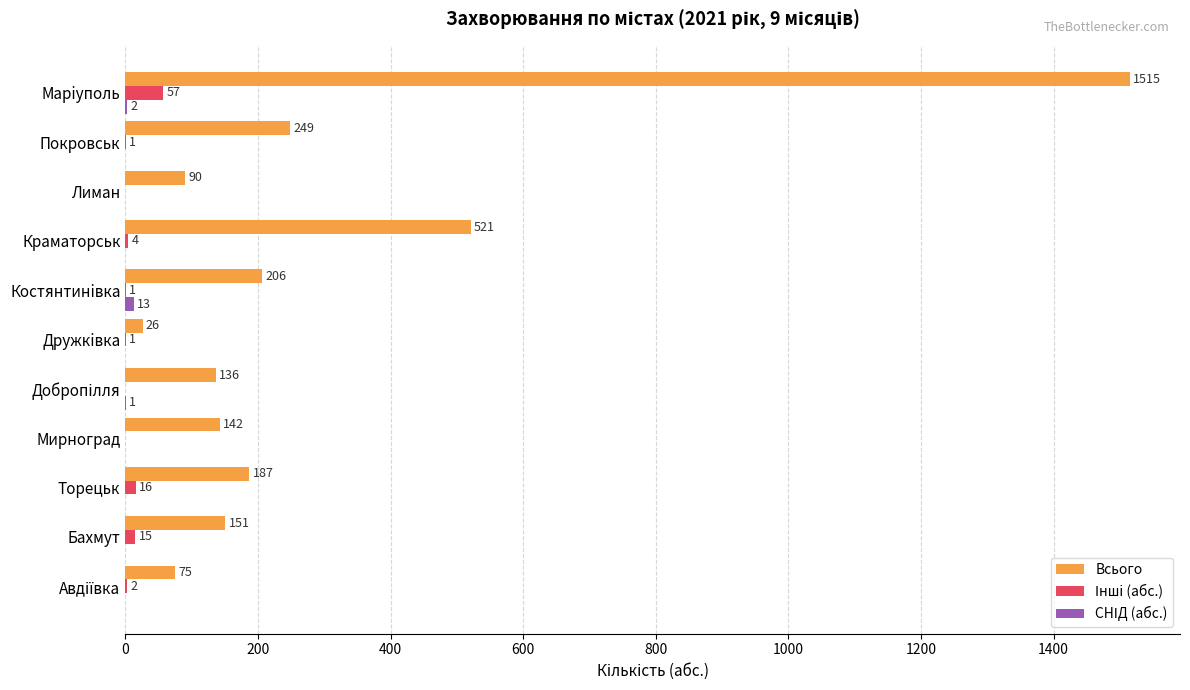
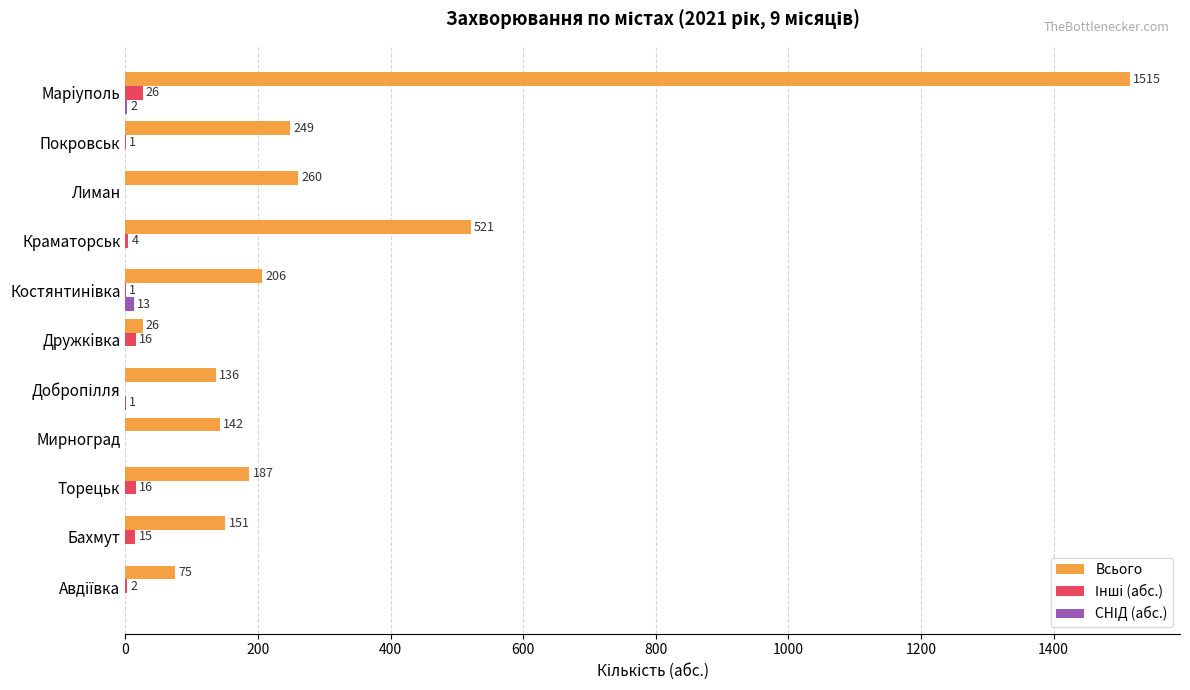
Інші (абс.), Марiуполь: 57 -> 26
Всього, Лиман: 90 -> 260
Інші (абс.), Дружкiвка: 1 -> 16
